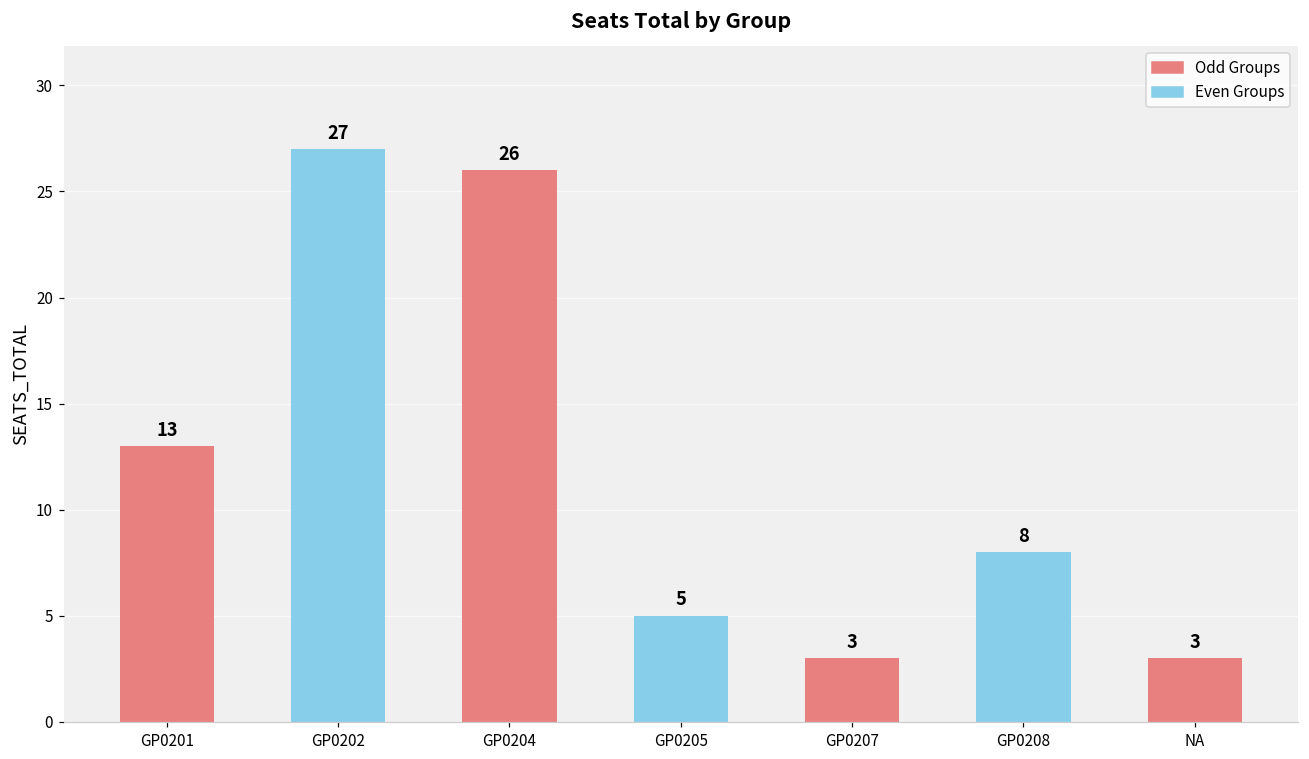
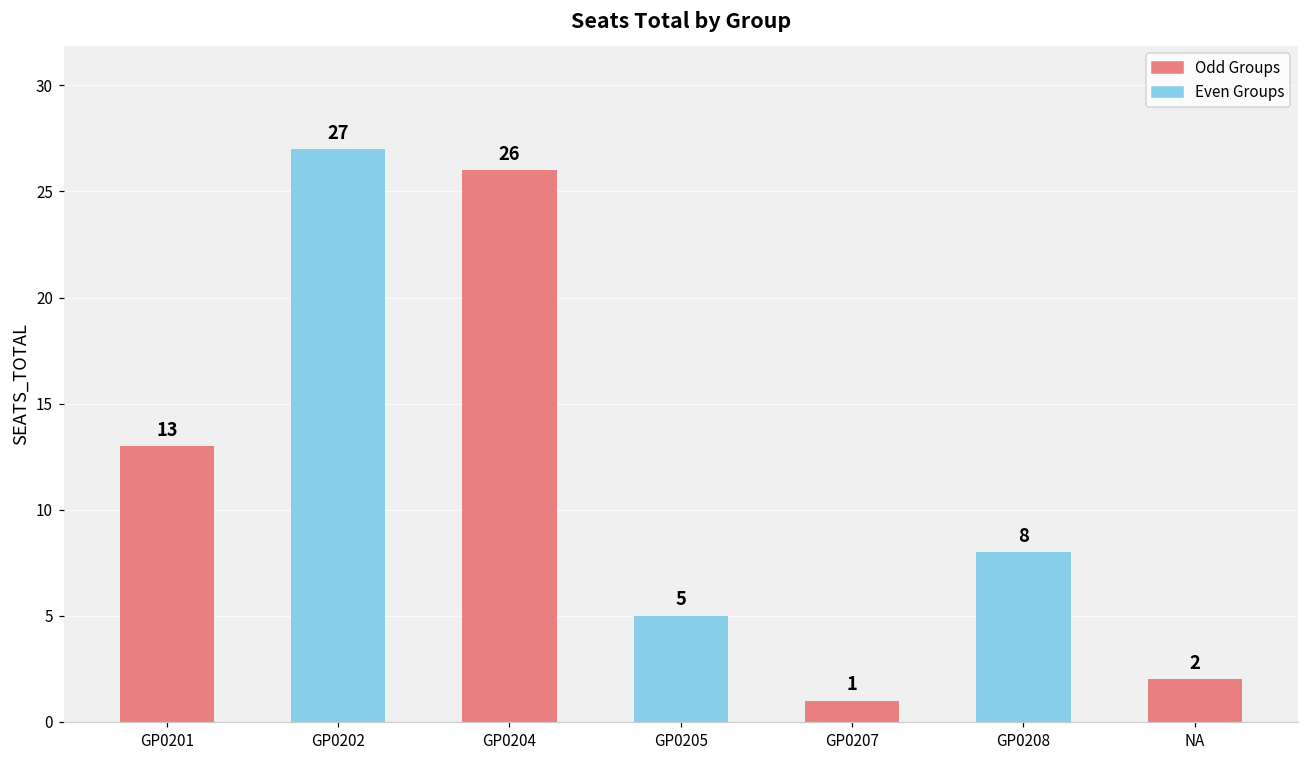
GP0207: 3 -> 1
NA: 3 -> 2
